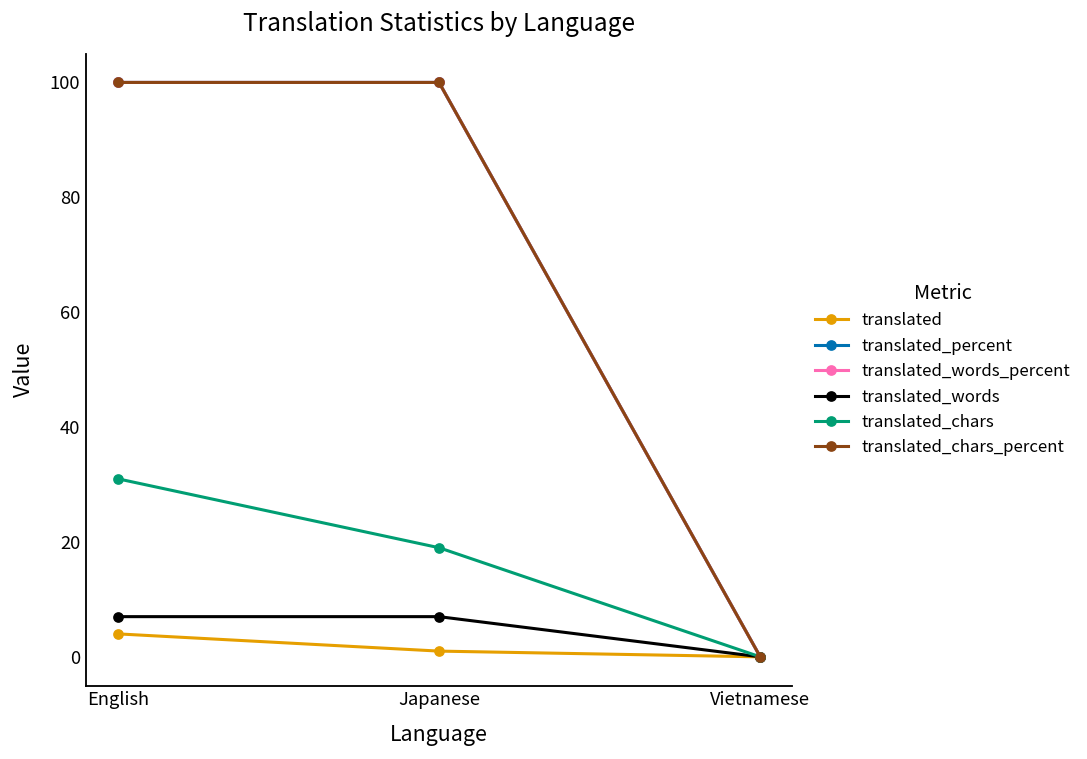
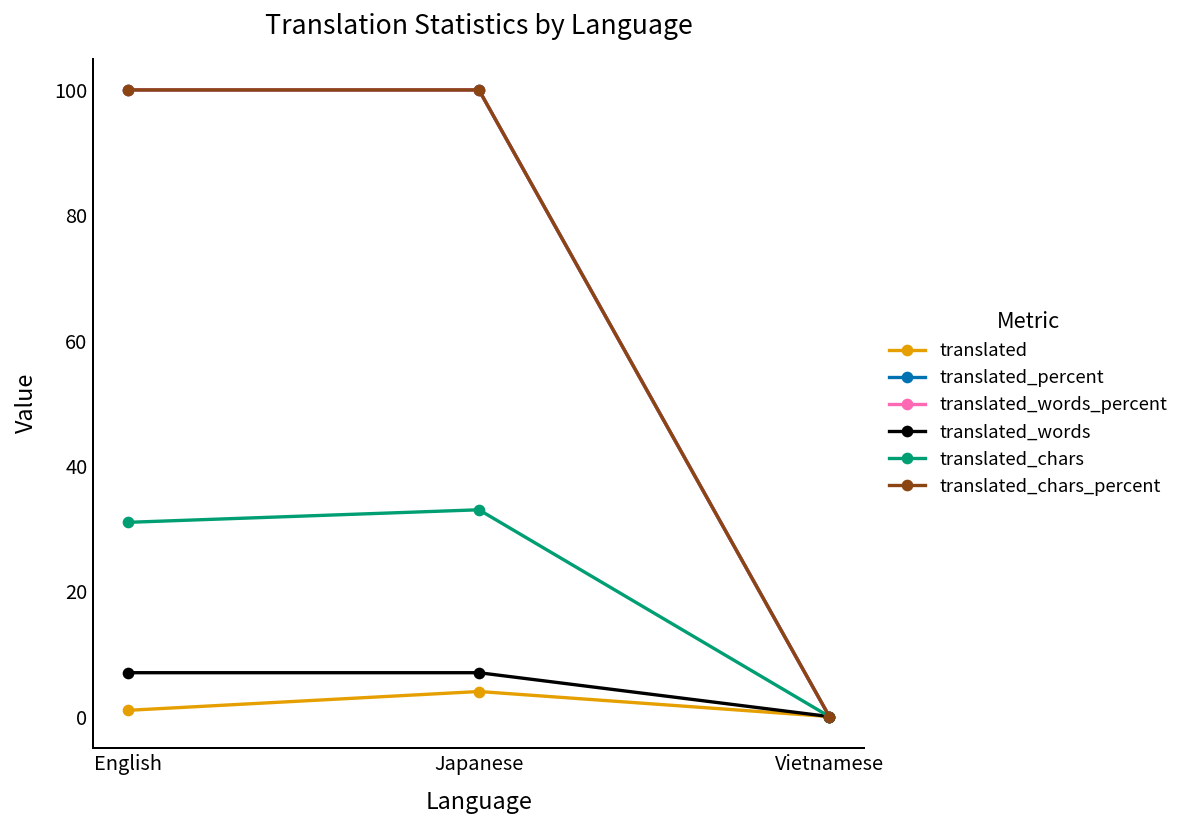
translated, English: 4 -> 1
translated, Japanese: 1 -> 4
translated_chars, Japanese: 19 -> 33
